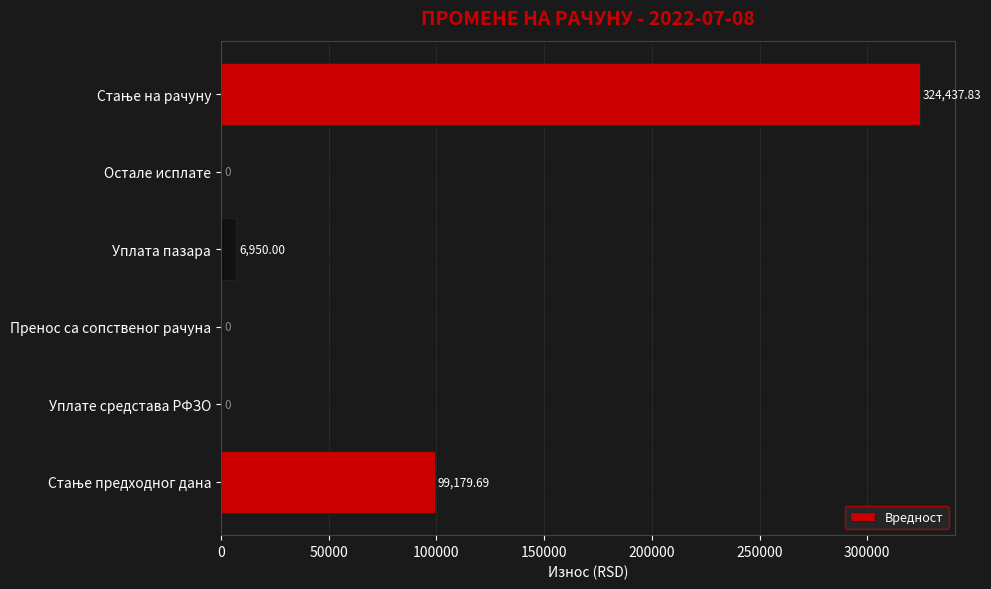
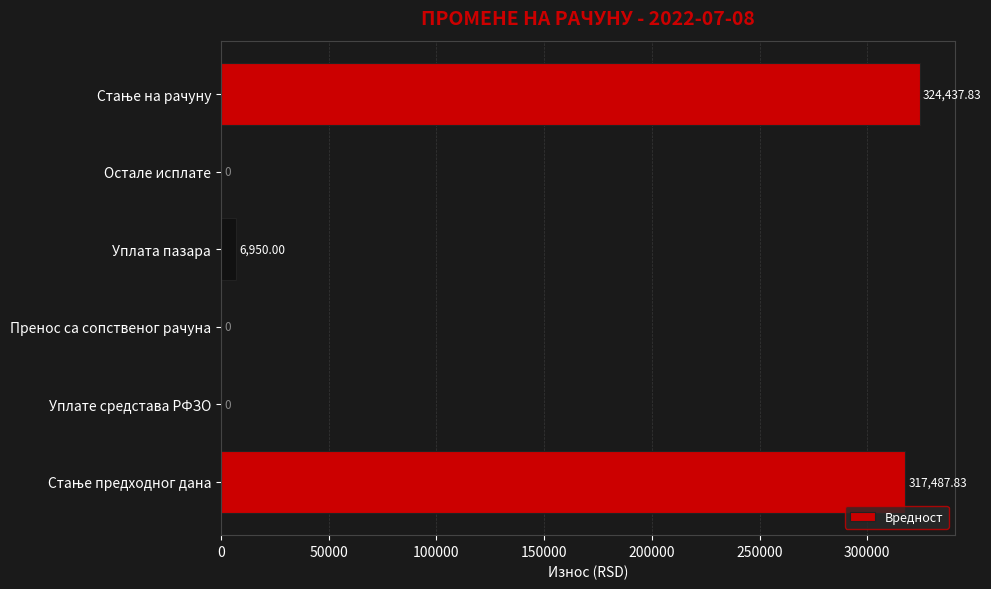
Стање предходног дана: 99,179.69 -> 317,487.83
